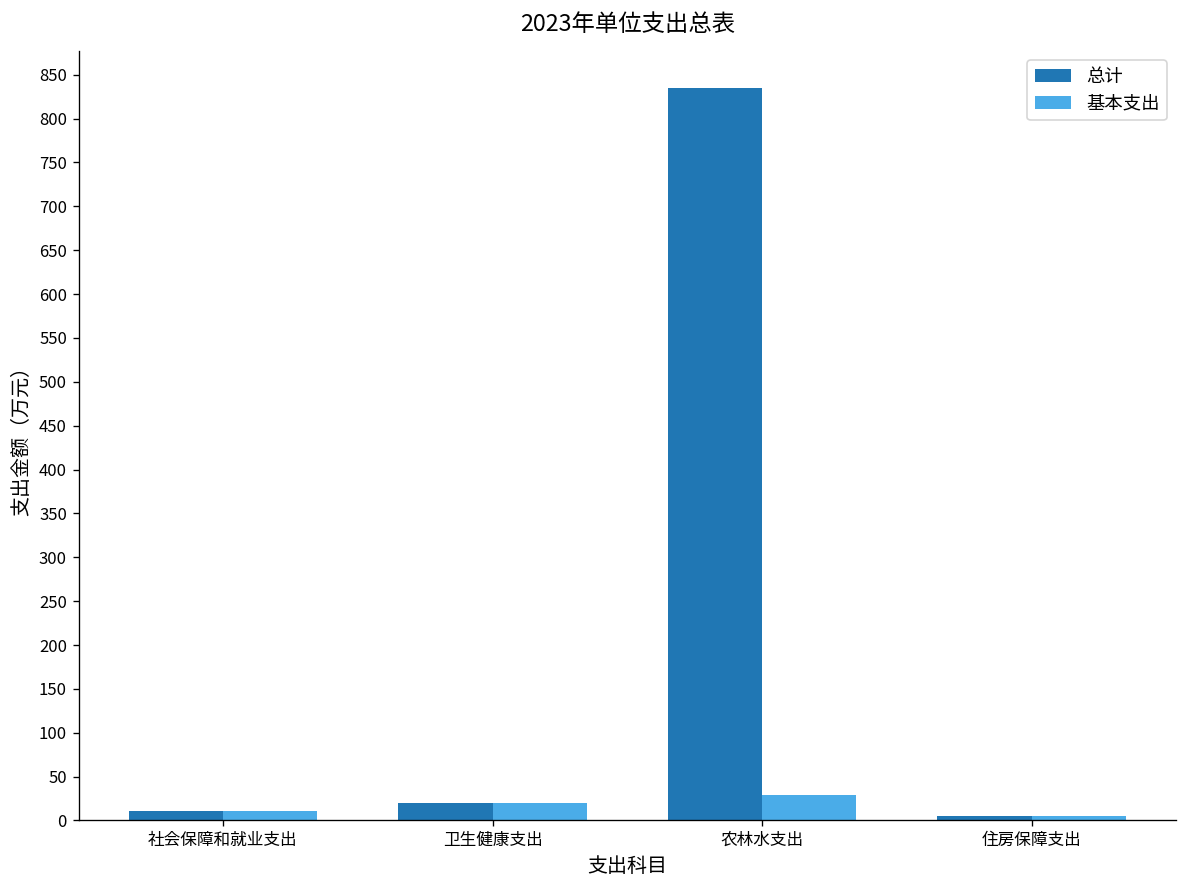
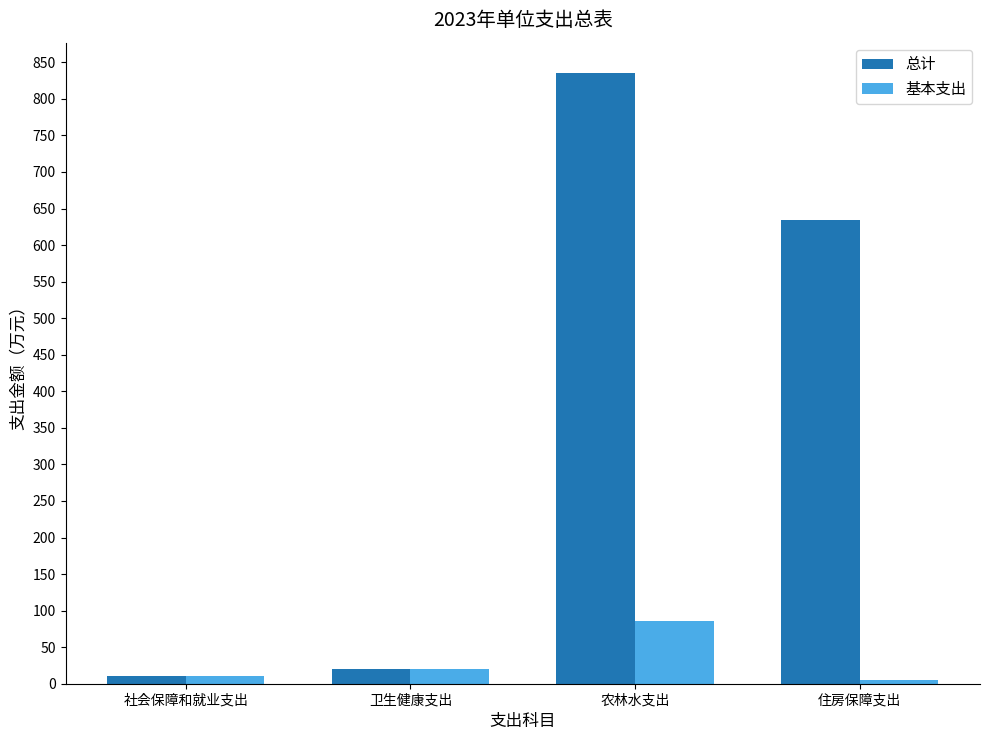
基本支出, 农林水支出: 30 -> 90
总计, 住房保障支出: 10 -> 630
